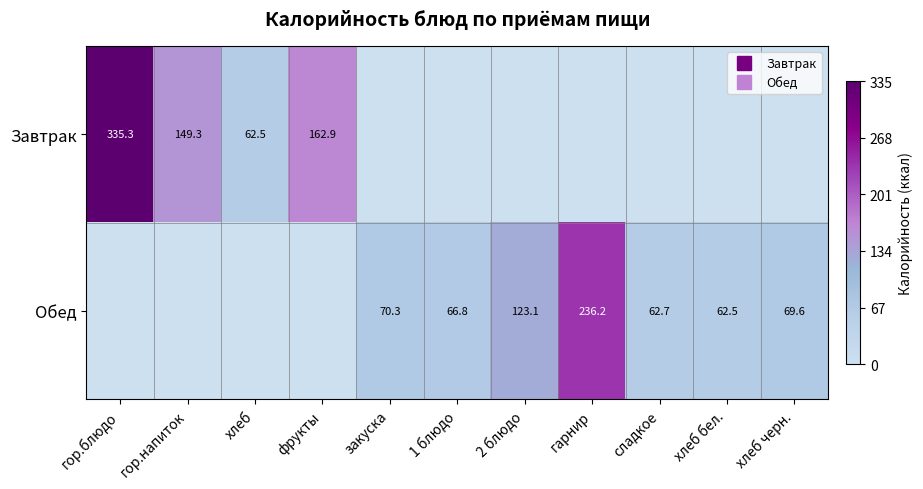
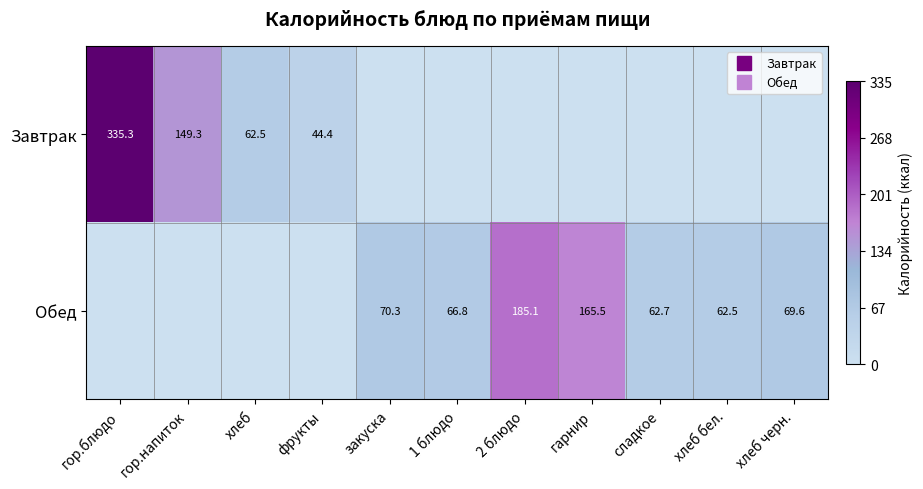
Завтрак, фрукты: 162.9 -> 44.4
Обед, 2 блюдо: 123.1 -> 185.1
Обед, гарнир: 236.2 -> 165.5
